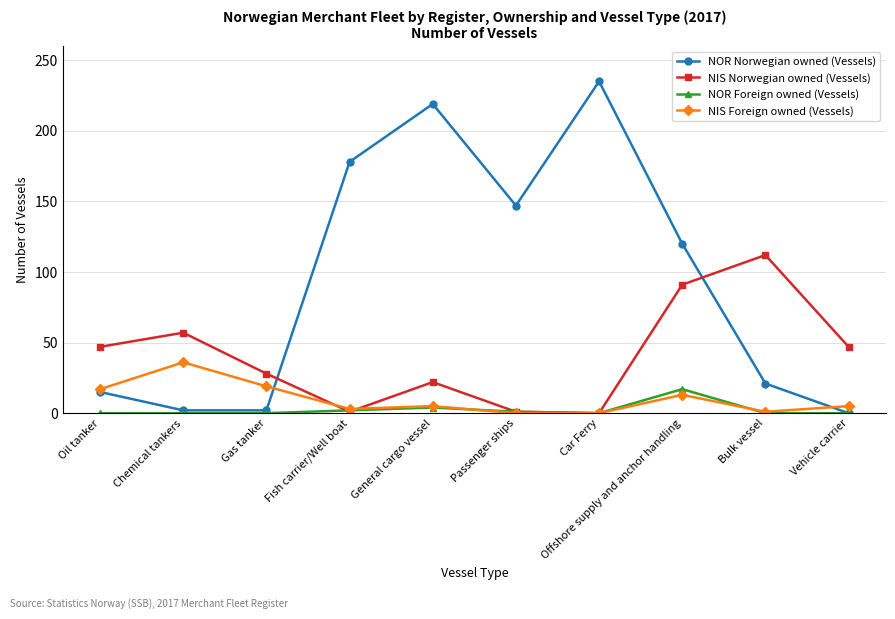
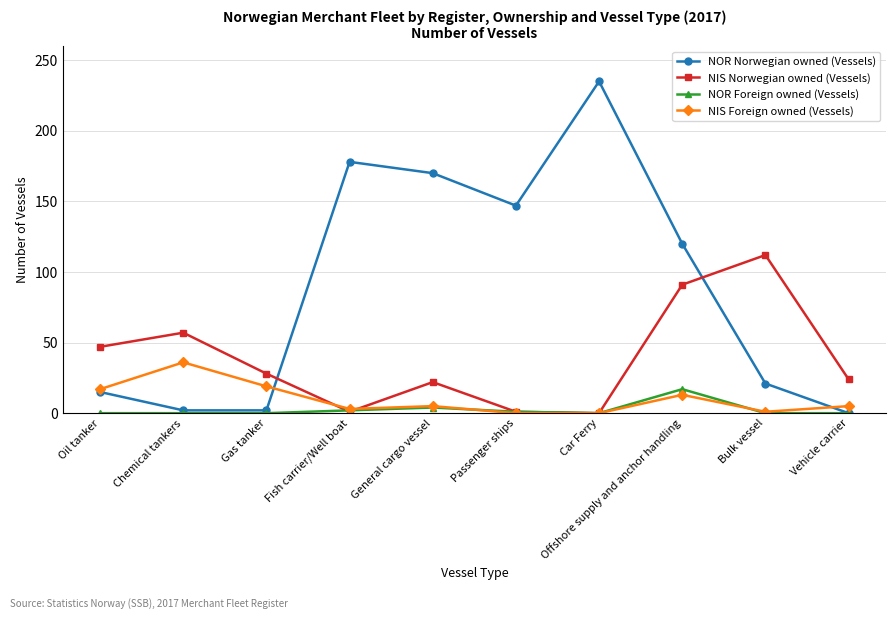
NOR Norwegian owned (Vessels), General cargo vessel: 219 -> 170
NIS Norwegian owned (Vessels), Vehicle carrier: 47 -> 24
